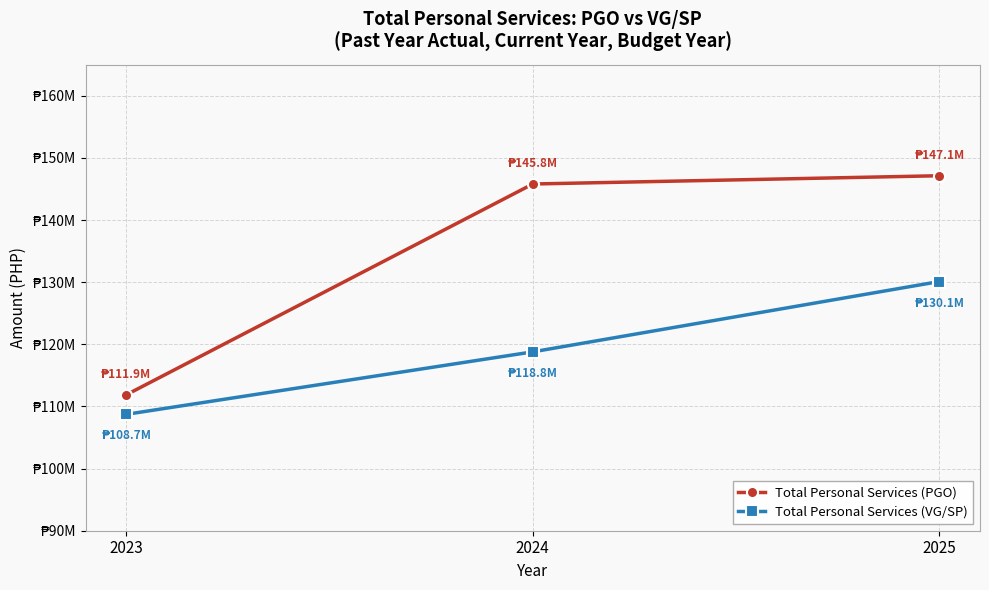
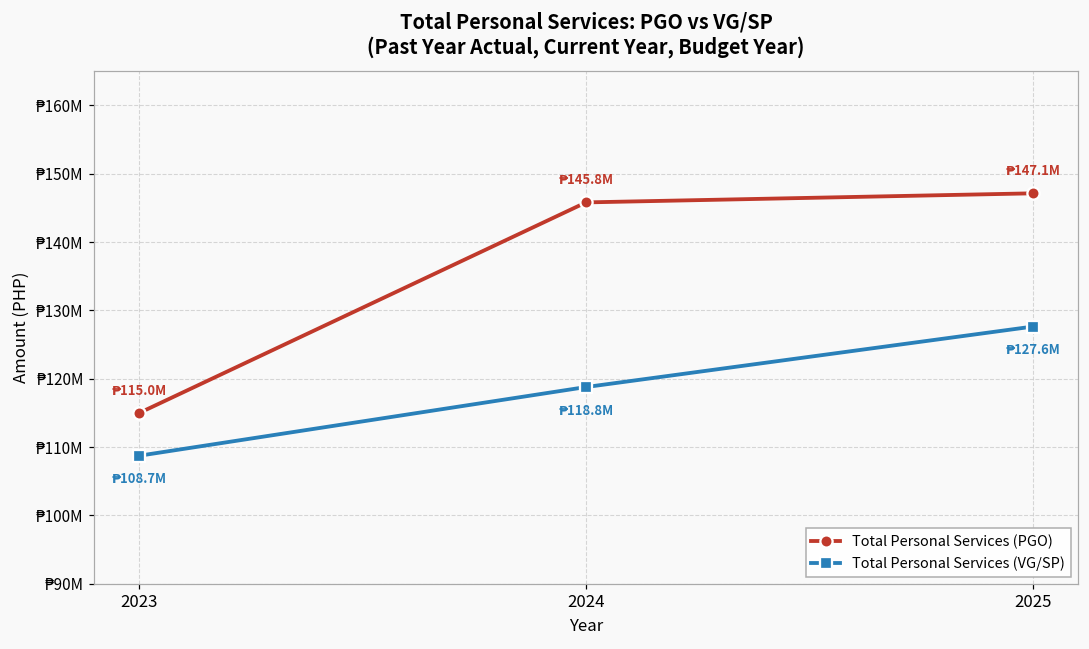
Total Personal Services (PGO), 2023: 111.9M -> 115.0M
Total Personal Services (VG/SP), 2025: 130.1M -> 127.6M
